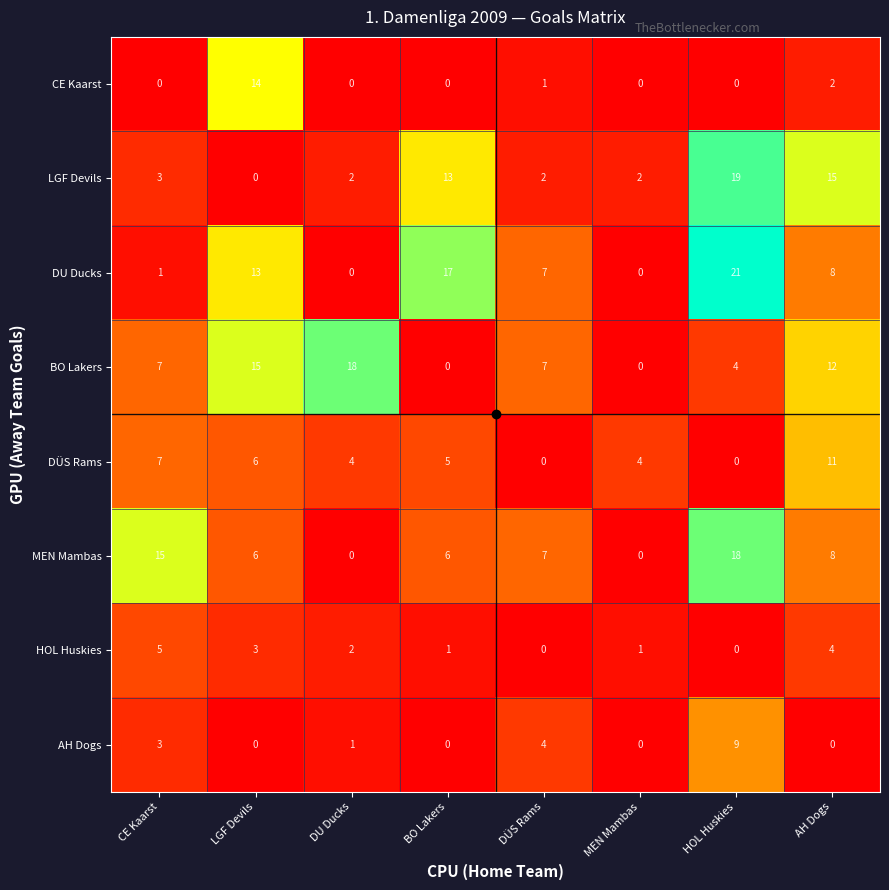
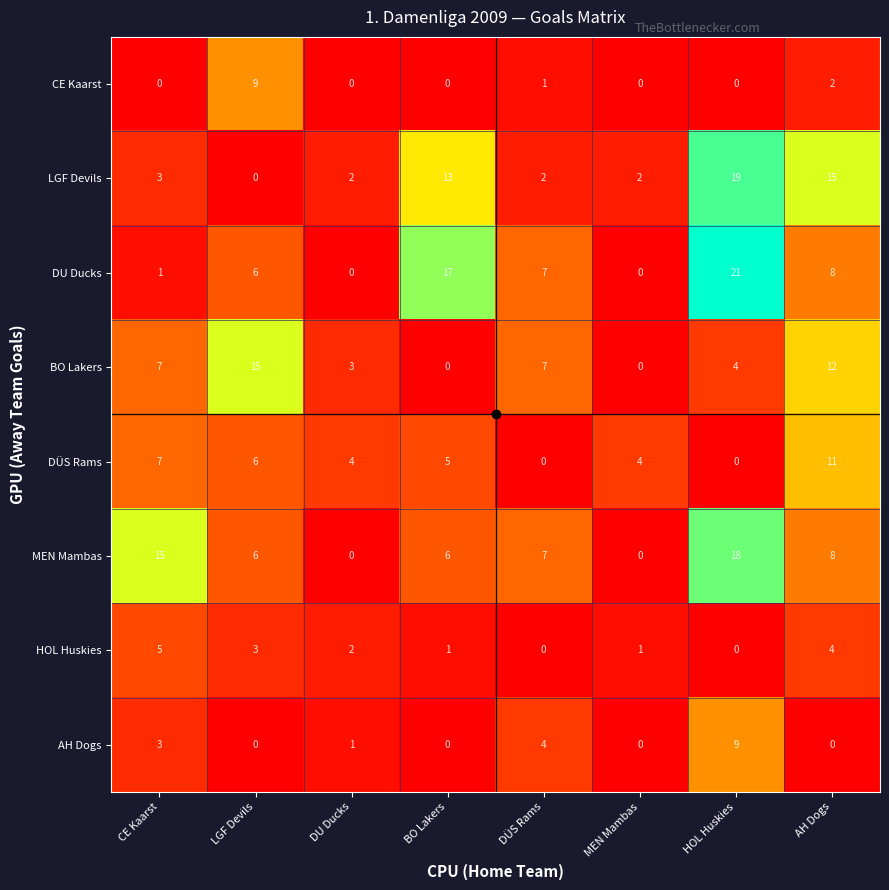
CE Kaarst, LGF Devils: 14 -> 9
DU Ducks, LGF Devils: 13 -> 6
BO Lakers, DU Ducks: 18 -> 3
